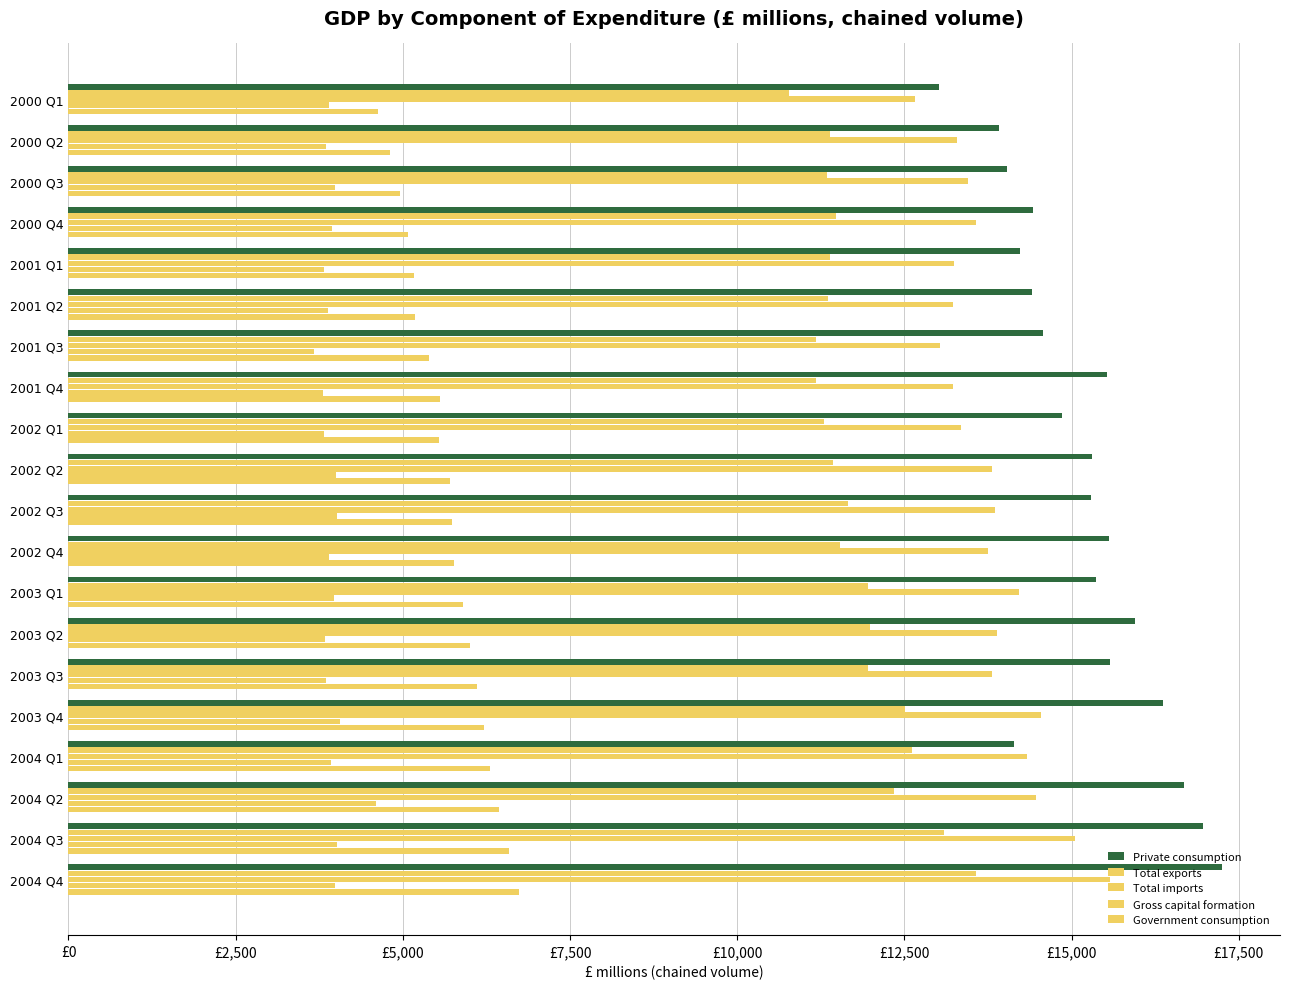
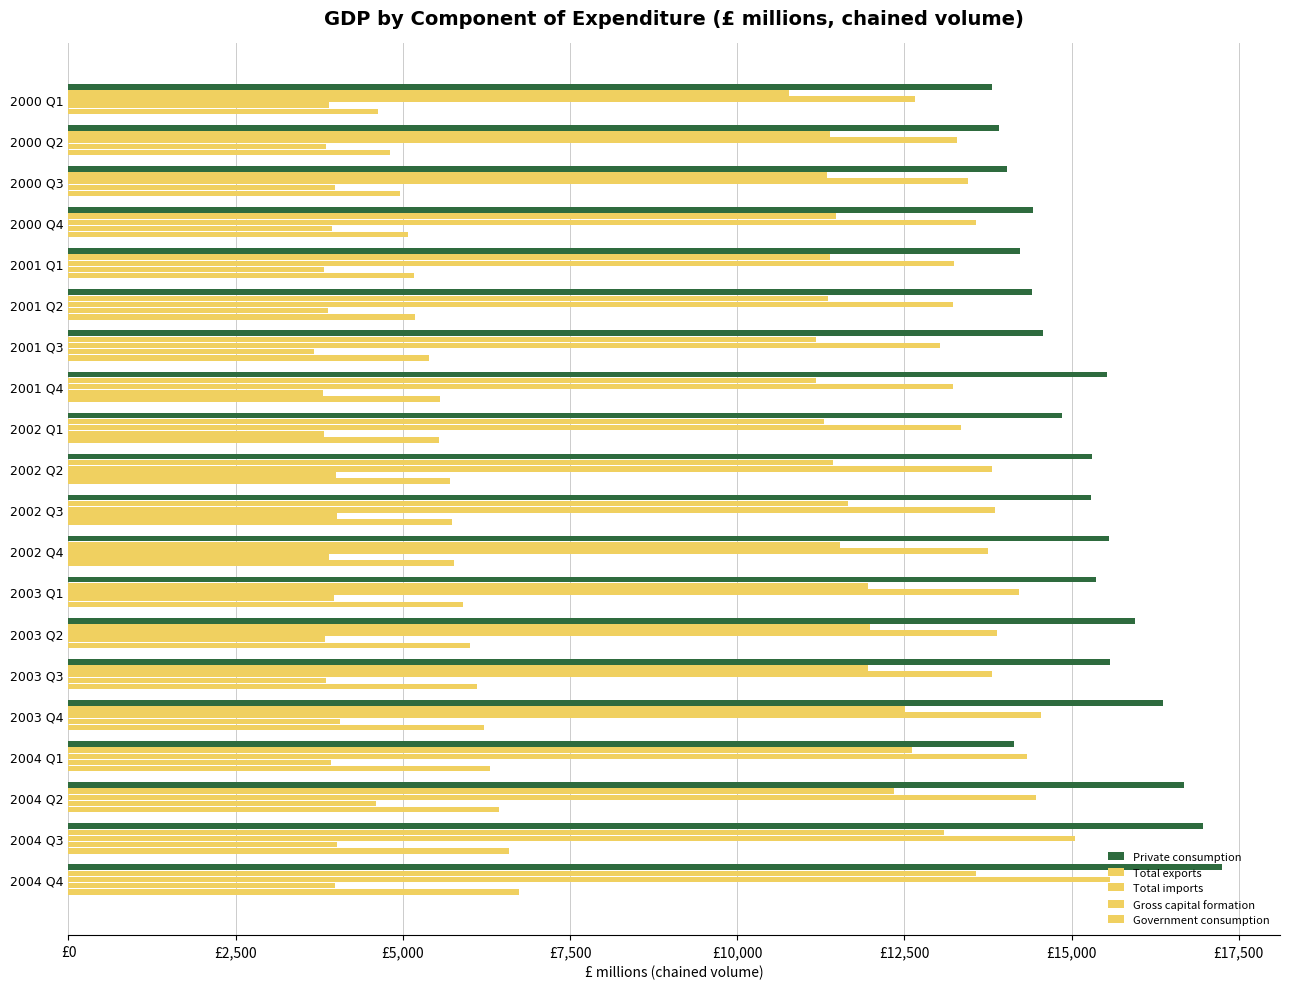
Private consumption, 2000 Q1: £13,000 -> £13,800
